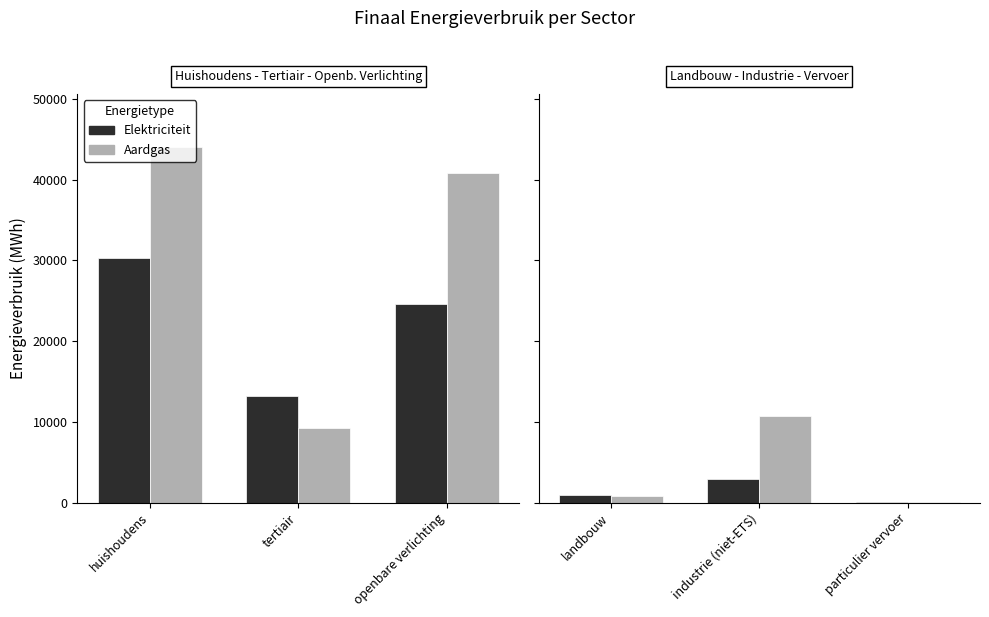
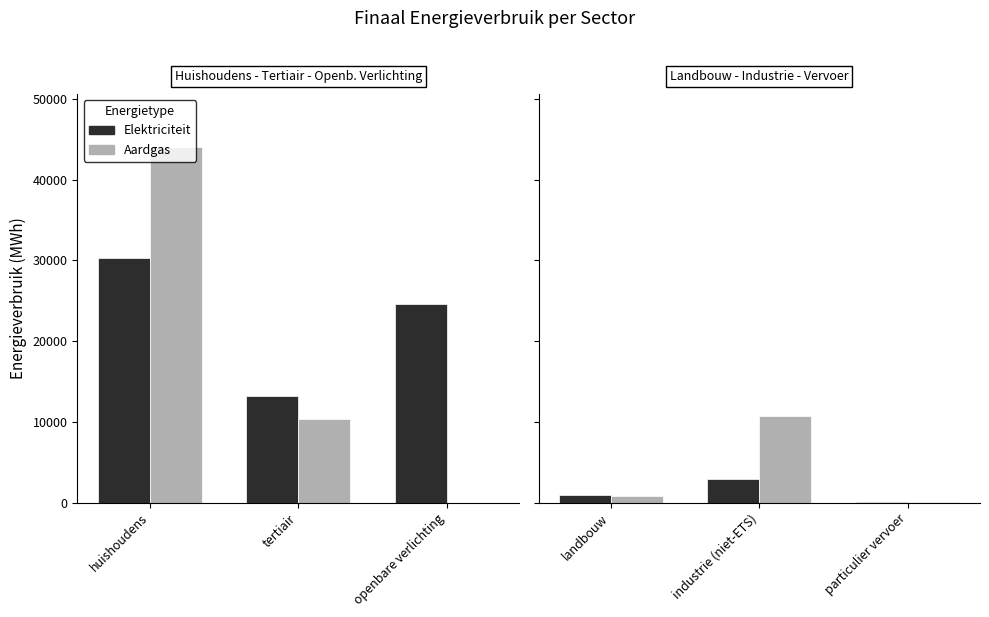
Huishoudens - Tertiair - Openb. Verlichting, Aardgas, tertiair: 9000 -> 10000
Huishoudens - Tertiair - Openb. Verlichting, Aardgas, openbare verlichting: 41000 -> 0
